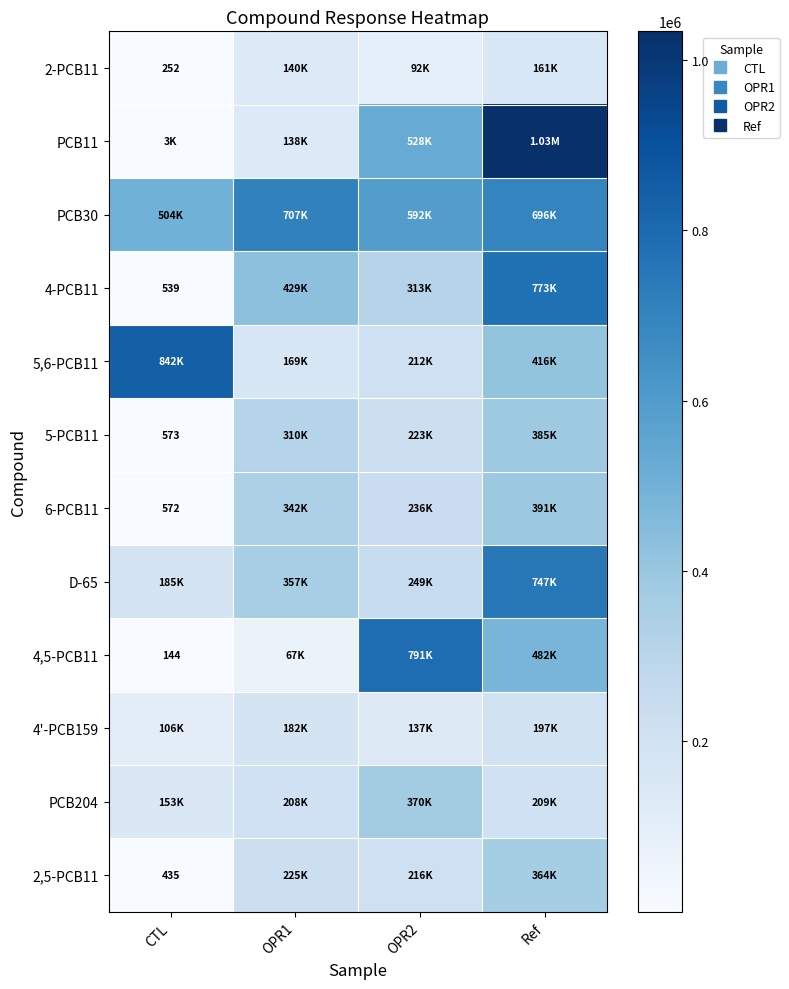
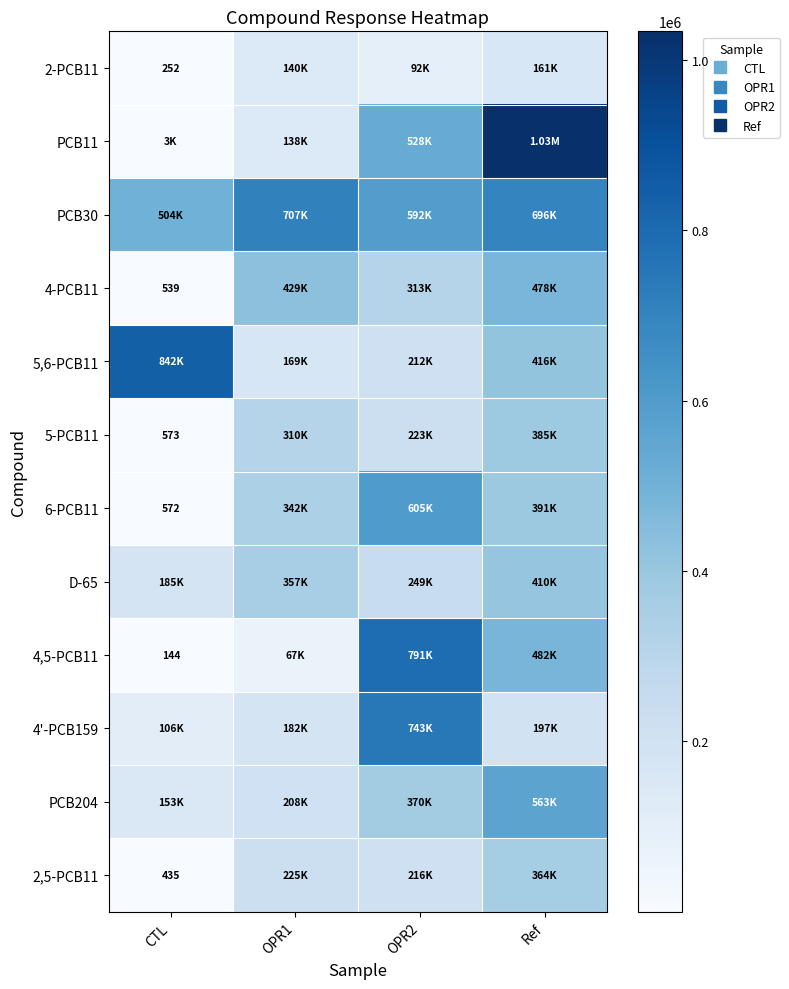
4-PCB11, Ref: 773K -> 478K
6-PCB11, OPR2: 236K -> 605K
D-65, Ref: 747K -> 410K
4'-PCB159, OPR2: 137K -> 743K
PCB204, Ref: 209K -> 563K
